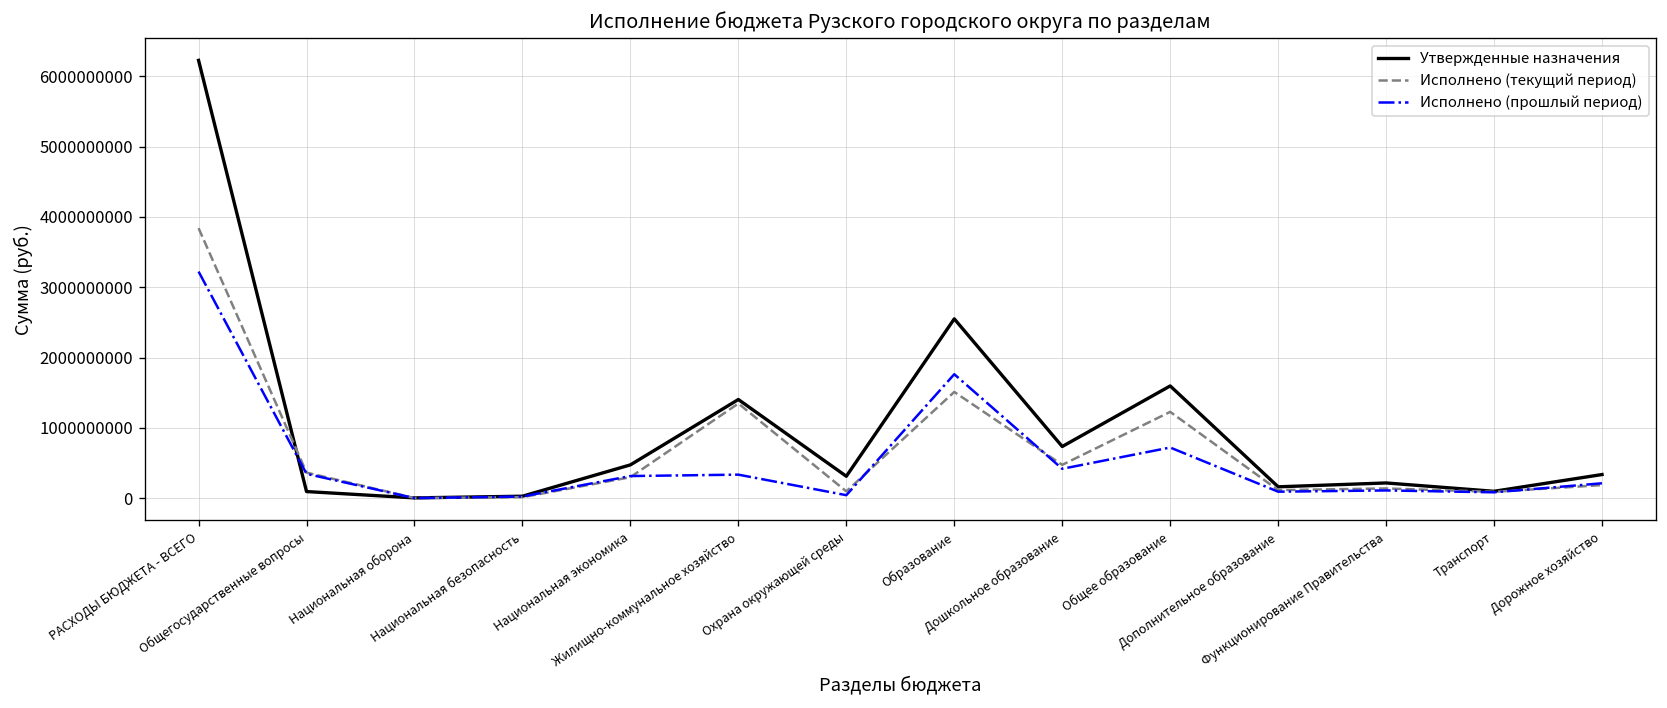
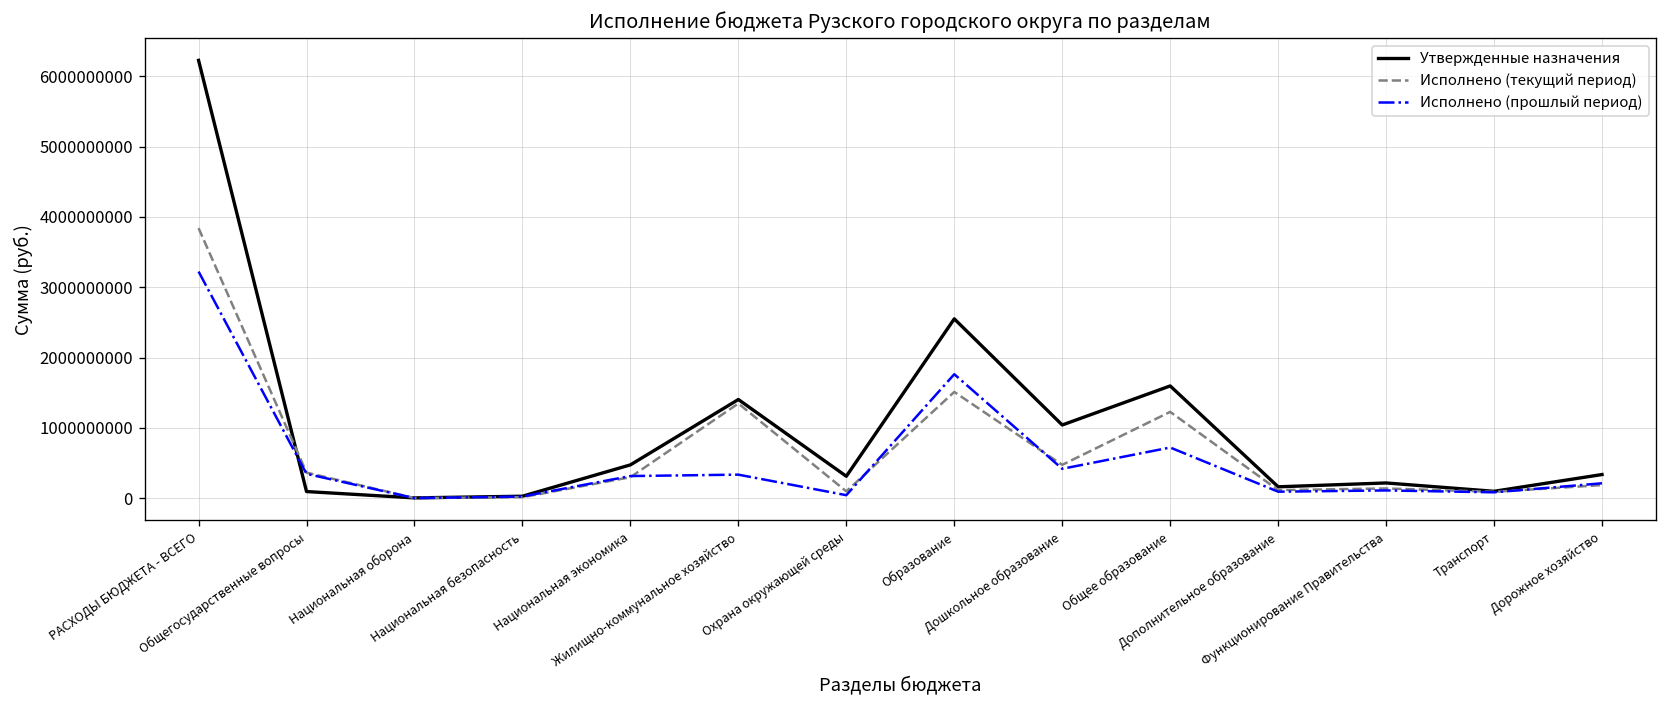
Утвержденные назначения, Дошкольное образование: 700000000 -> 1000000000
